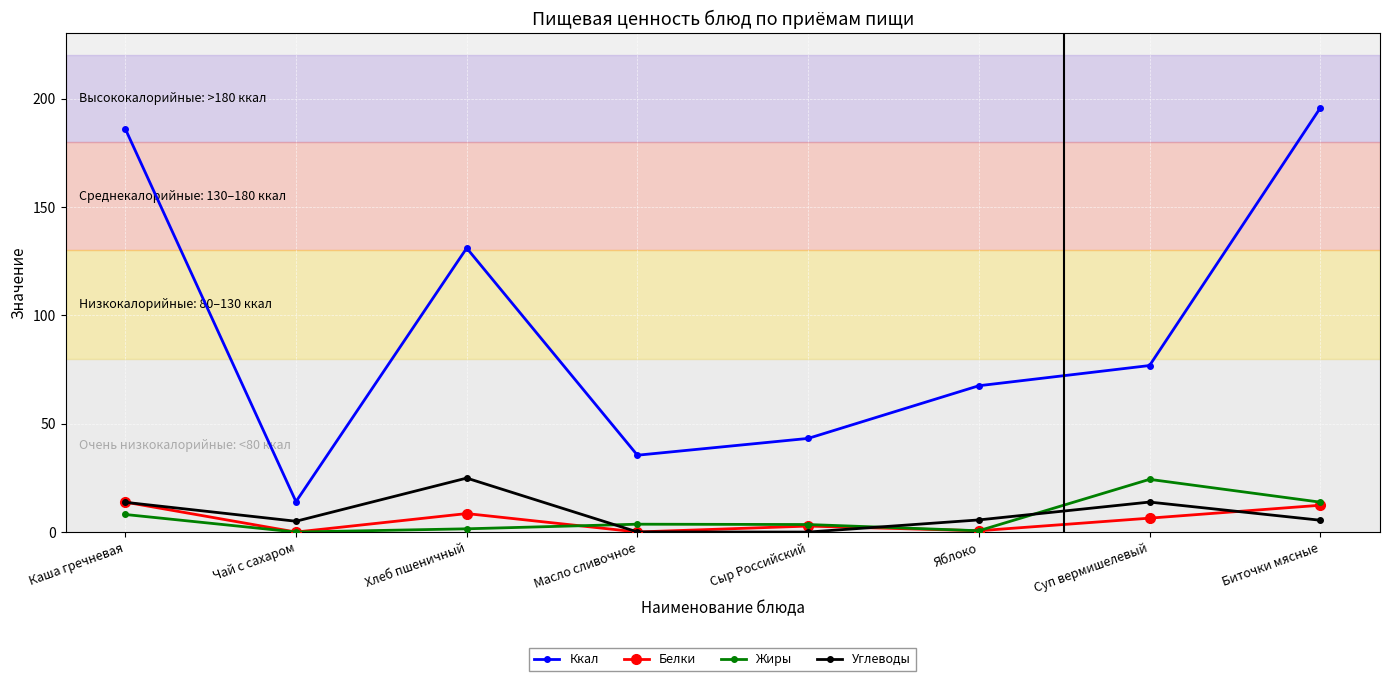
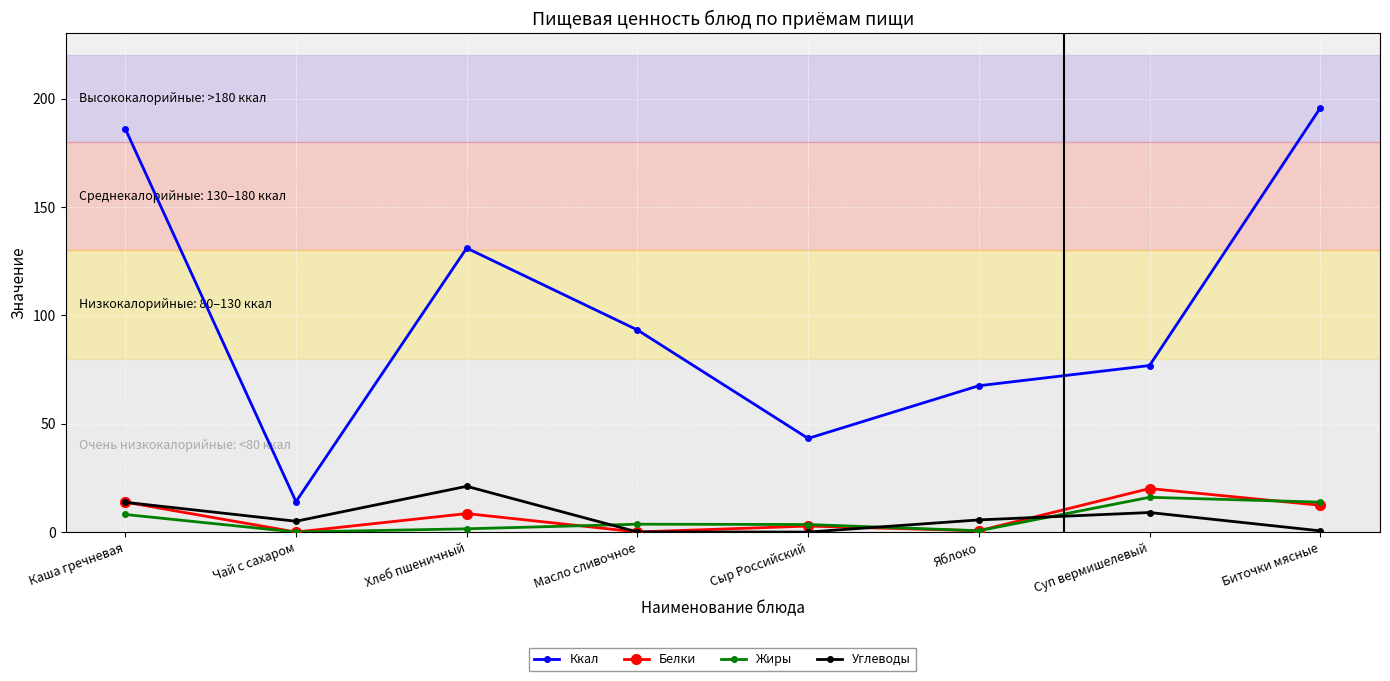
Углеводы, Хлеб пшеничный: 25 -> 21
Ккал, Масло сливочное: 35 -> 93
Белки, Суп вермишелевый: 6 -> 20
Жиры, Суп вермишелевый: 24 -> 16
Углеводы, Суп вермишелевый: 14 -> 9
Углеводы, Биточки мясные: 5 -> 1
